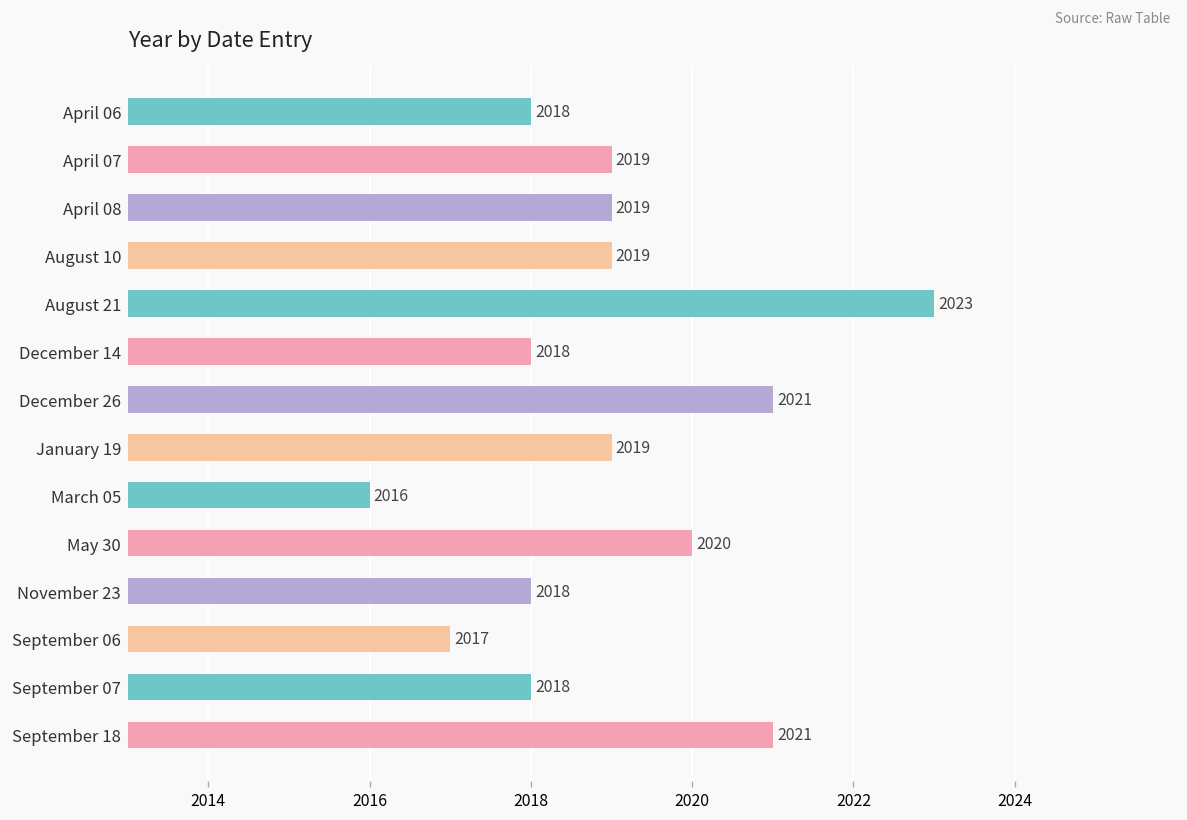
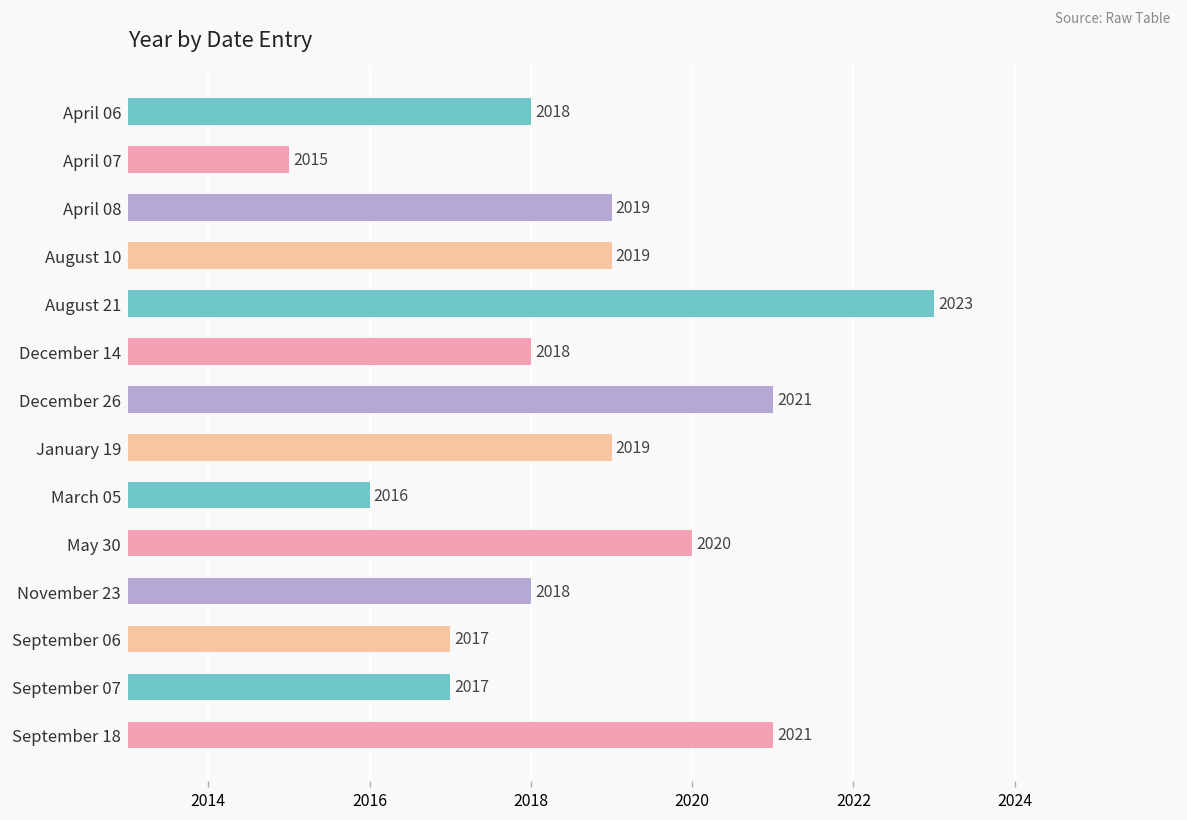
April 07: 2019 -> 2015
September 07: 2018 -> 2017
